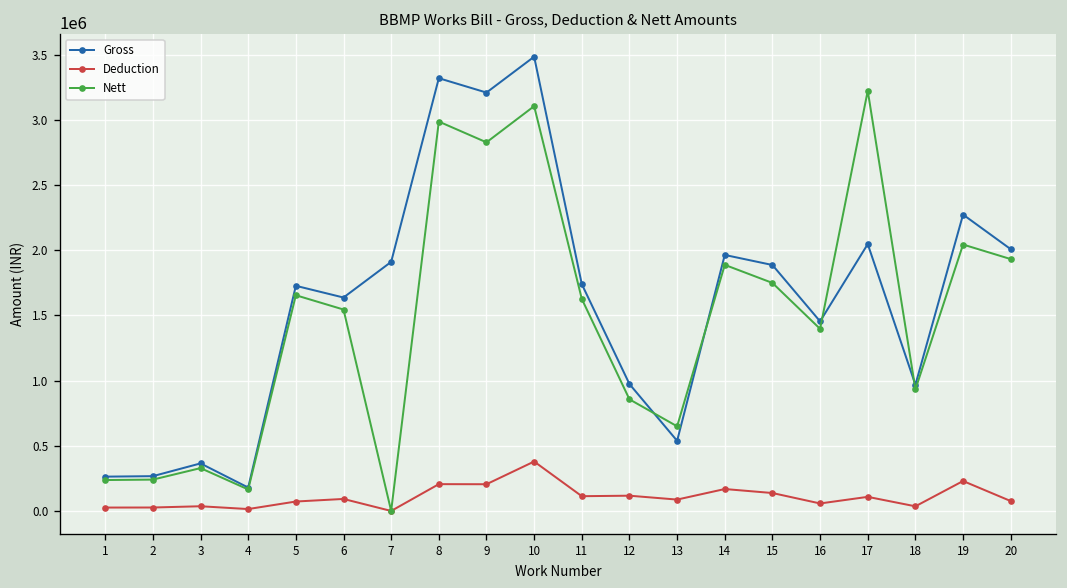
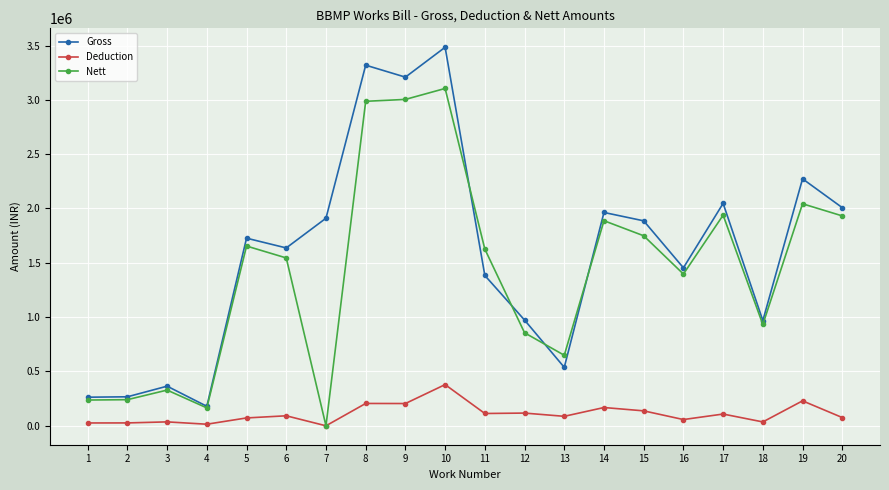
Nett, 9: 2830000 -> 3000000
Gross, 11: 1740000 -> 1380000
Nett, 17: 3220000 -> 1940000
